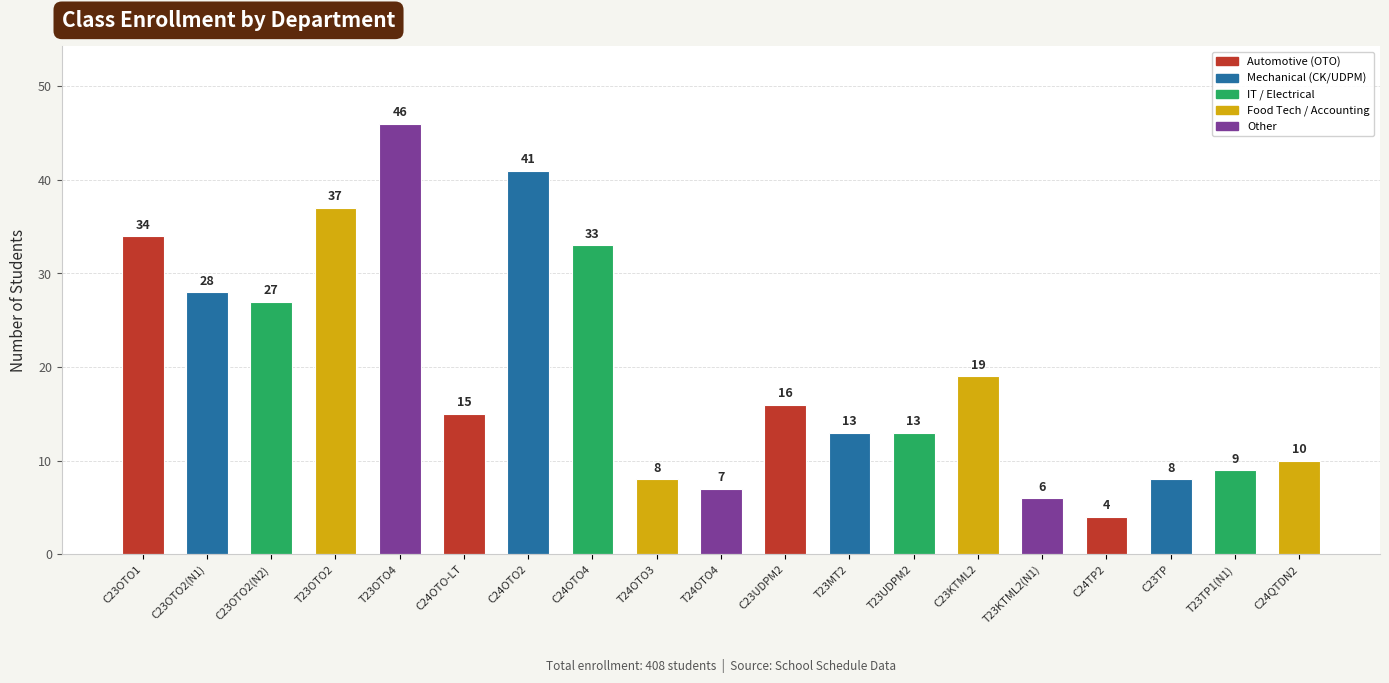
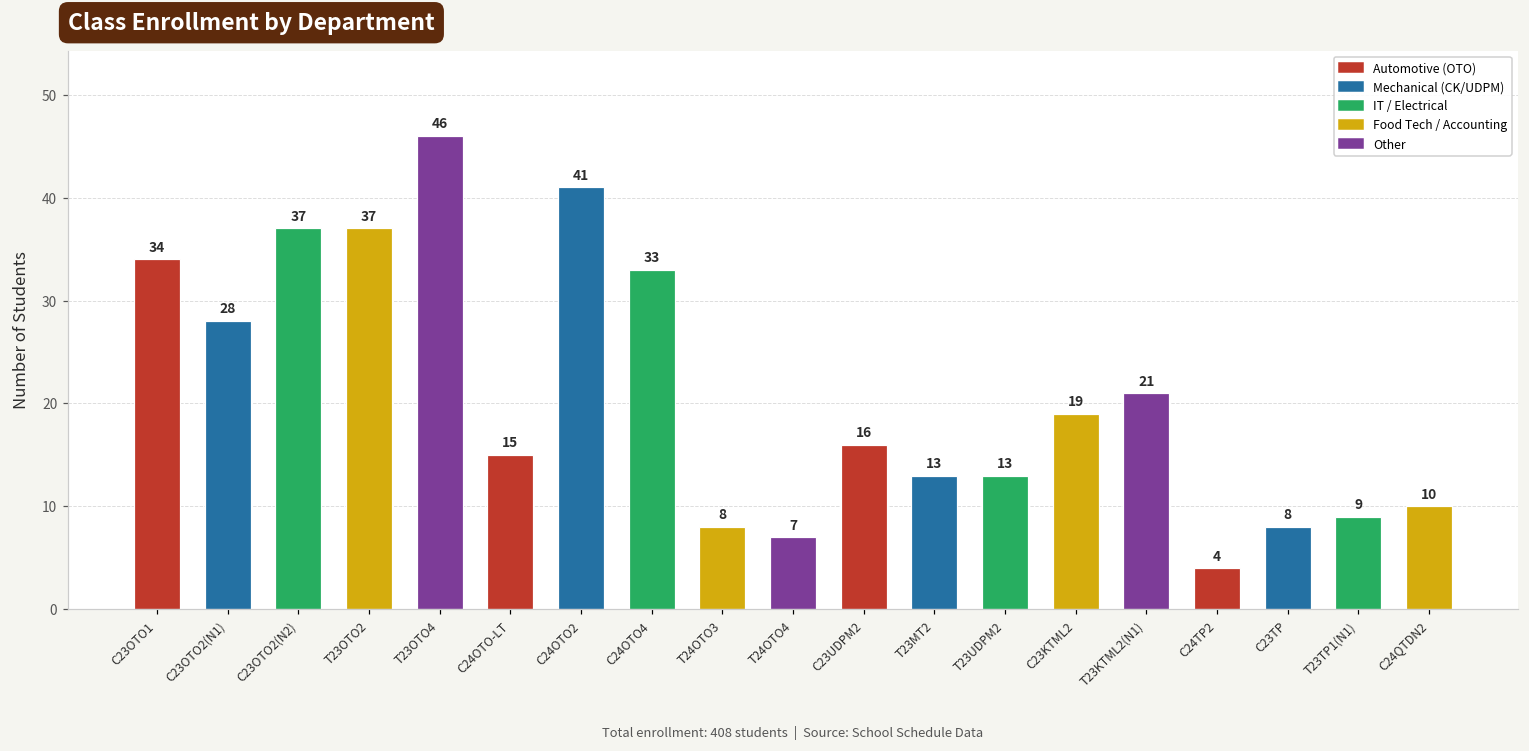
C23OTO2(N2): 27 -> 37
T23KTML2(N1): 6 -> 21
